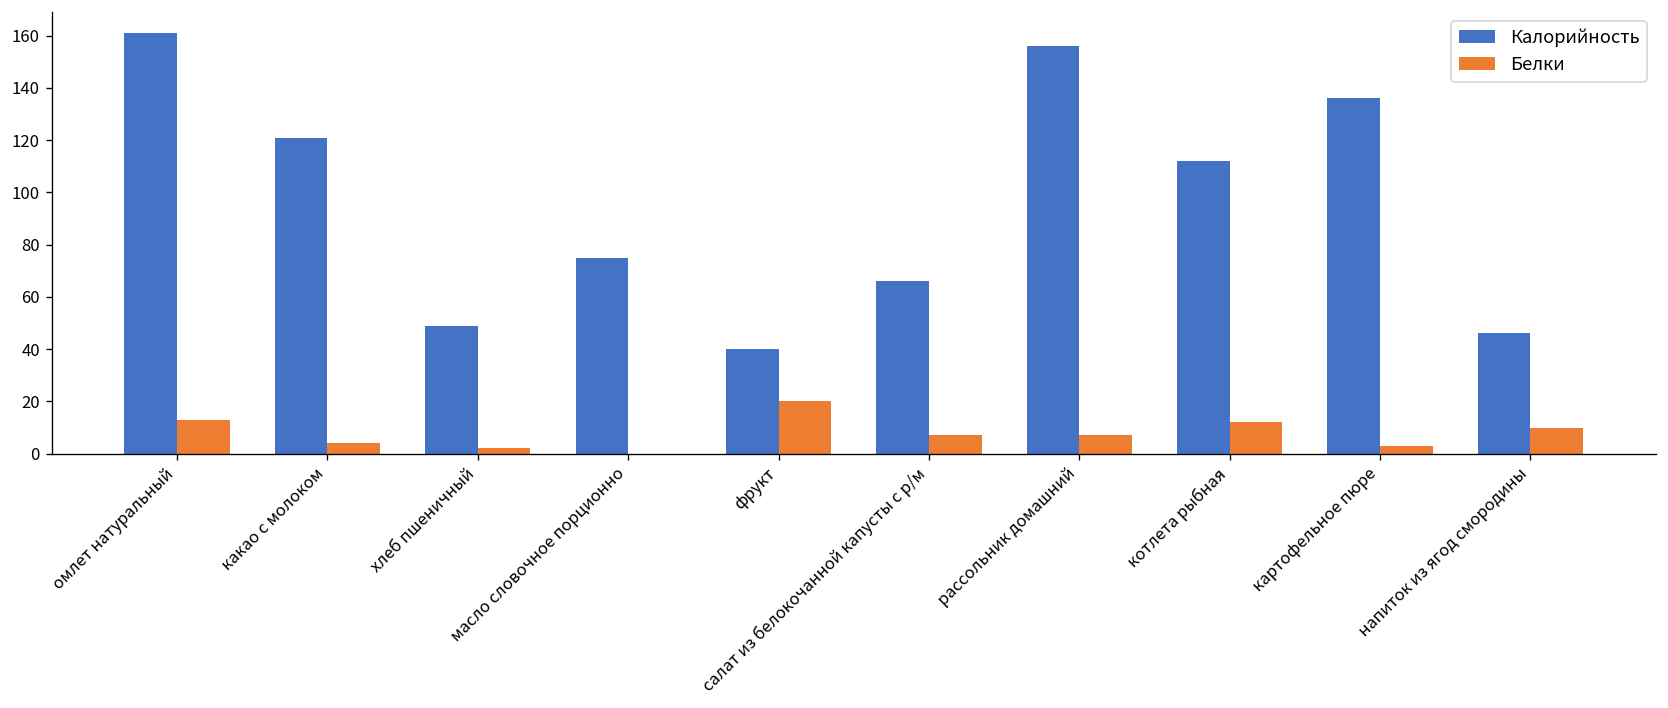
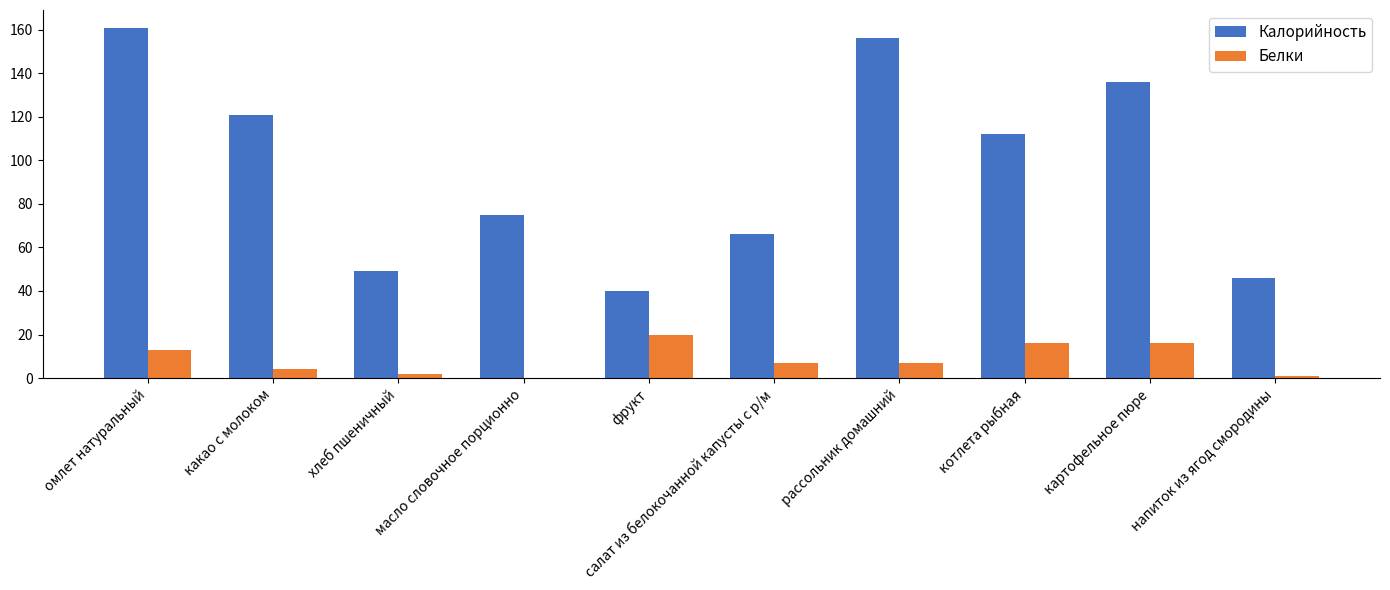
Белки, котлета рыбная: 12 -> 16
Белки, картофельное пюре: 3 -> 16
Белки, напиток из ягод смородины: 10 -> 1
